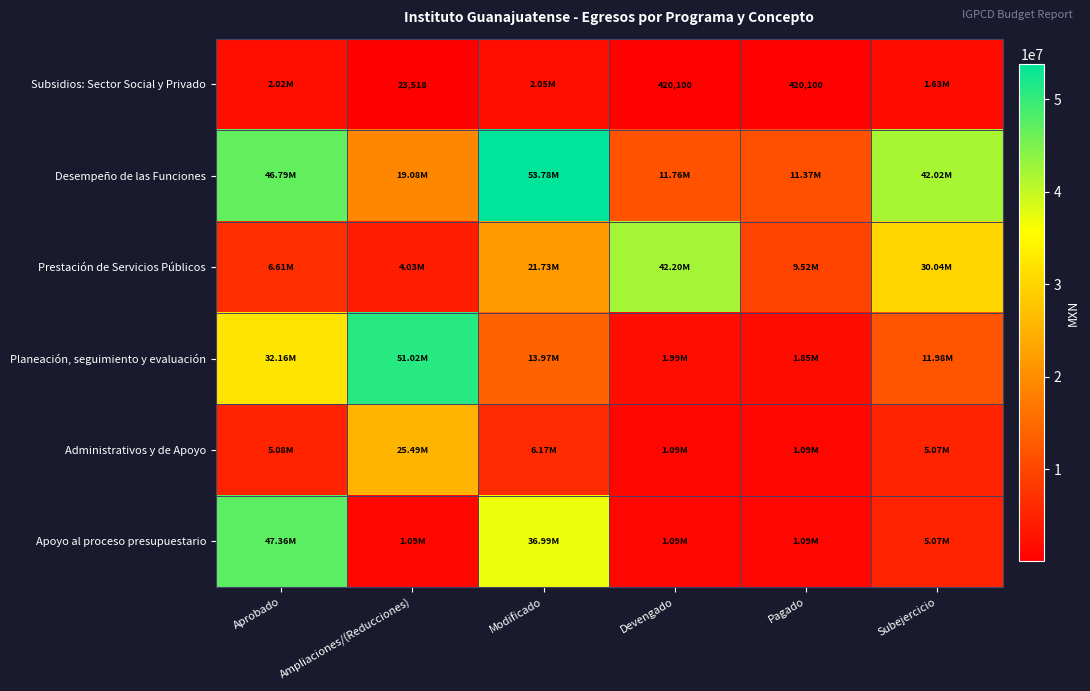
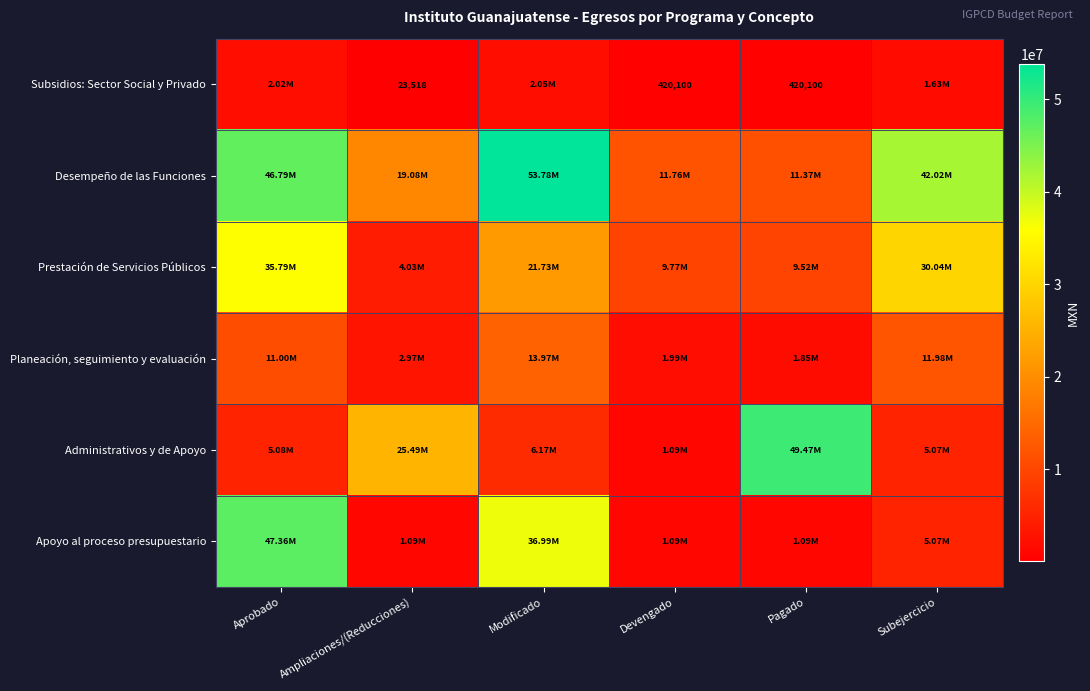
Prestación de Servicios Públicos, Aprobado: 6.61M -> 35.79M
Prestación de Servicios Públicos, Devengado: 42.20M -> 9.77M
Planeación, seguimiento y evaluación, Aprobado: 32.16M -> 11.00M
Planeación, seguimiento y evaluación, Ampliaciones/(Reducciones): 51.02M -> 2.97M
Administrativos y de Apoyo, Pagado: 1.09M -> 49.47M
